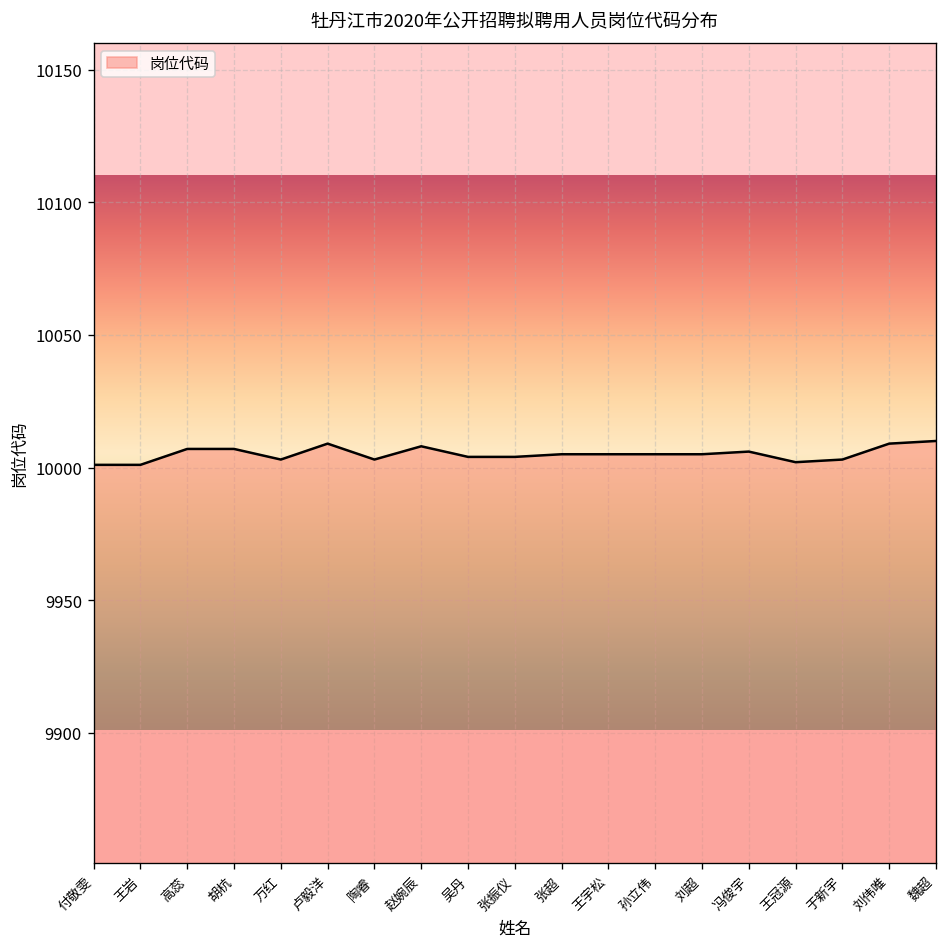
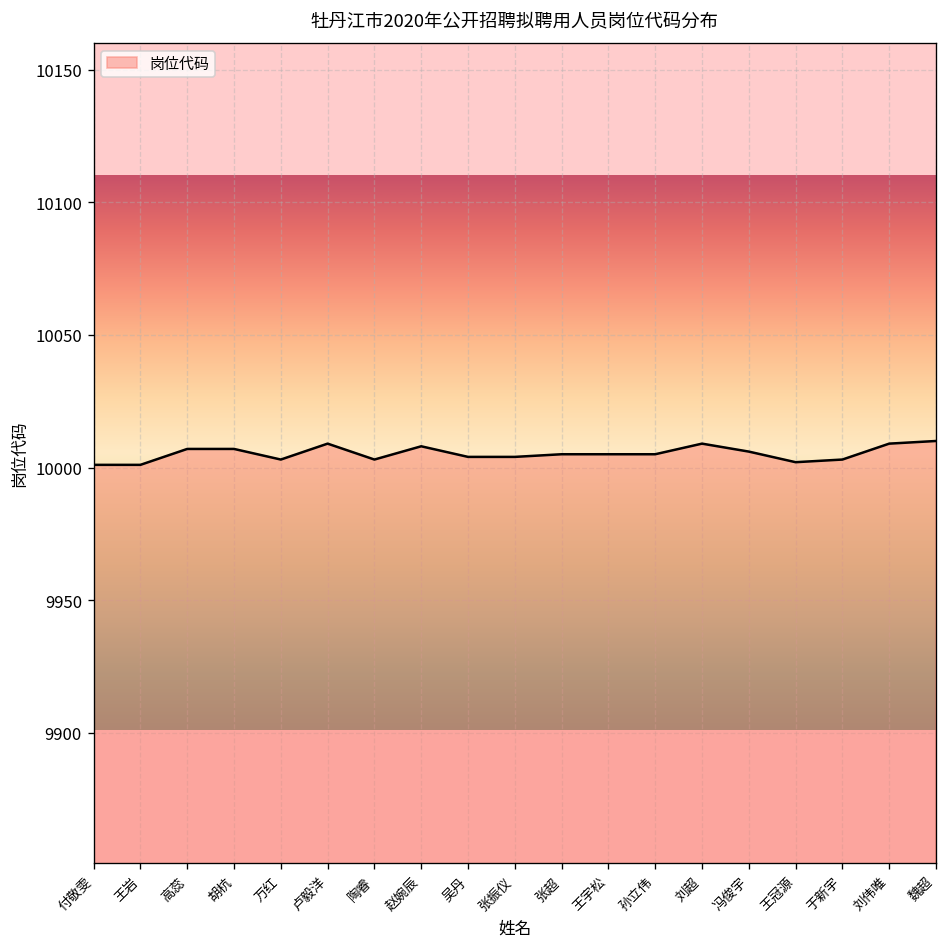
刘超: 10005 -> 10009
